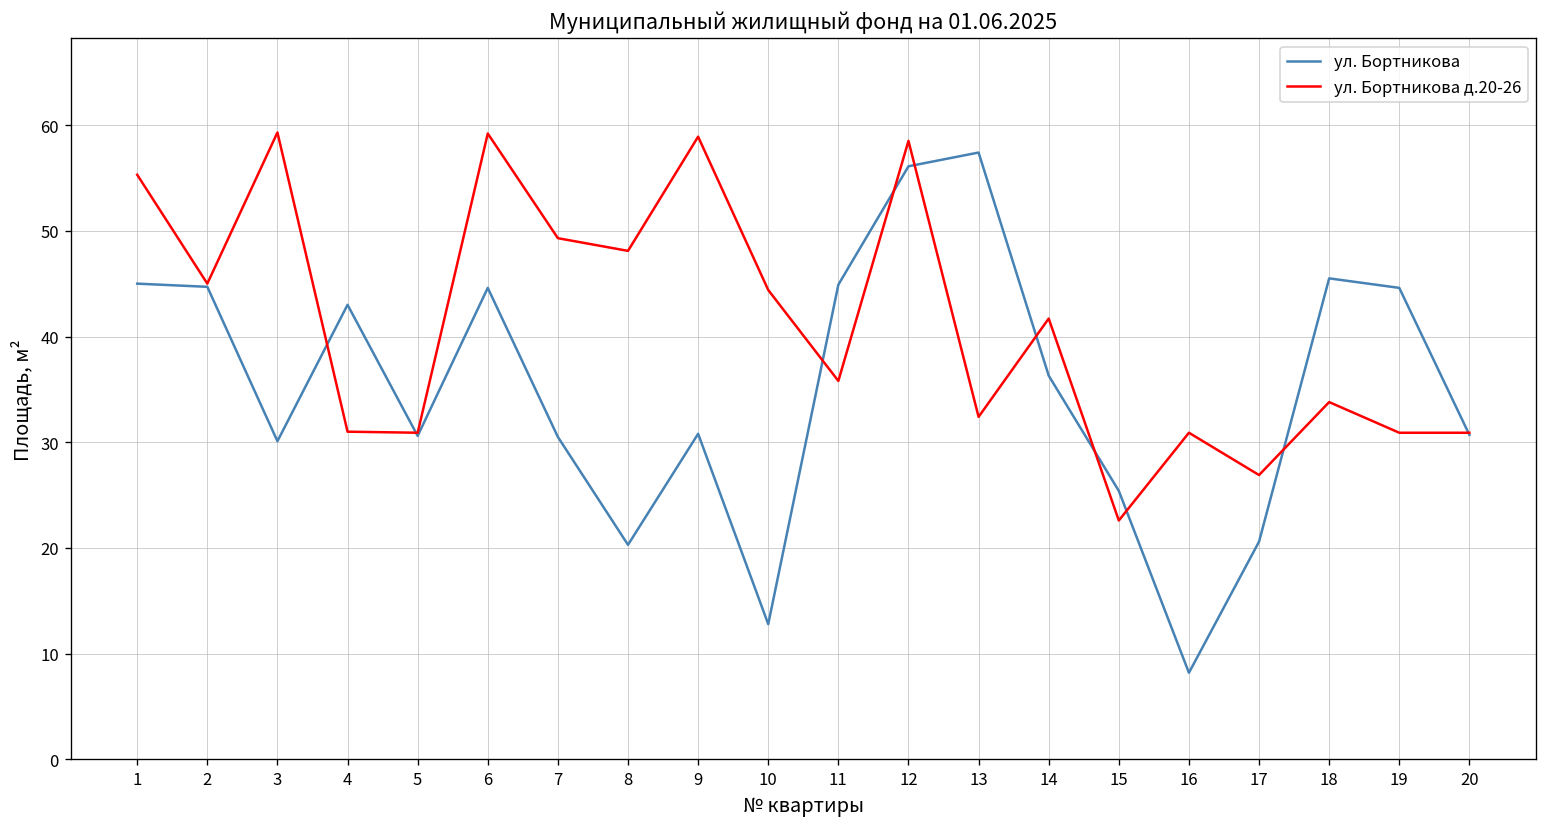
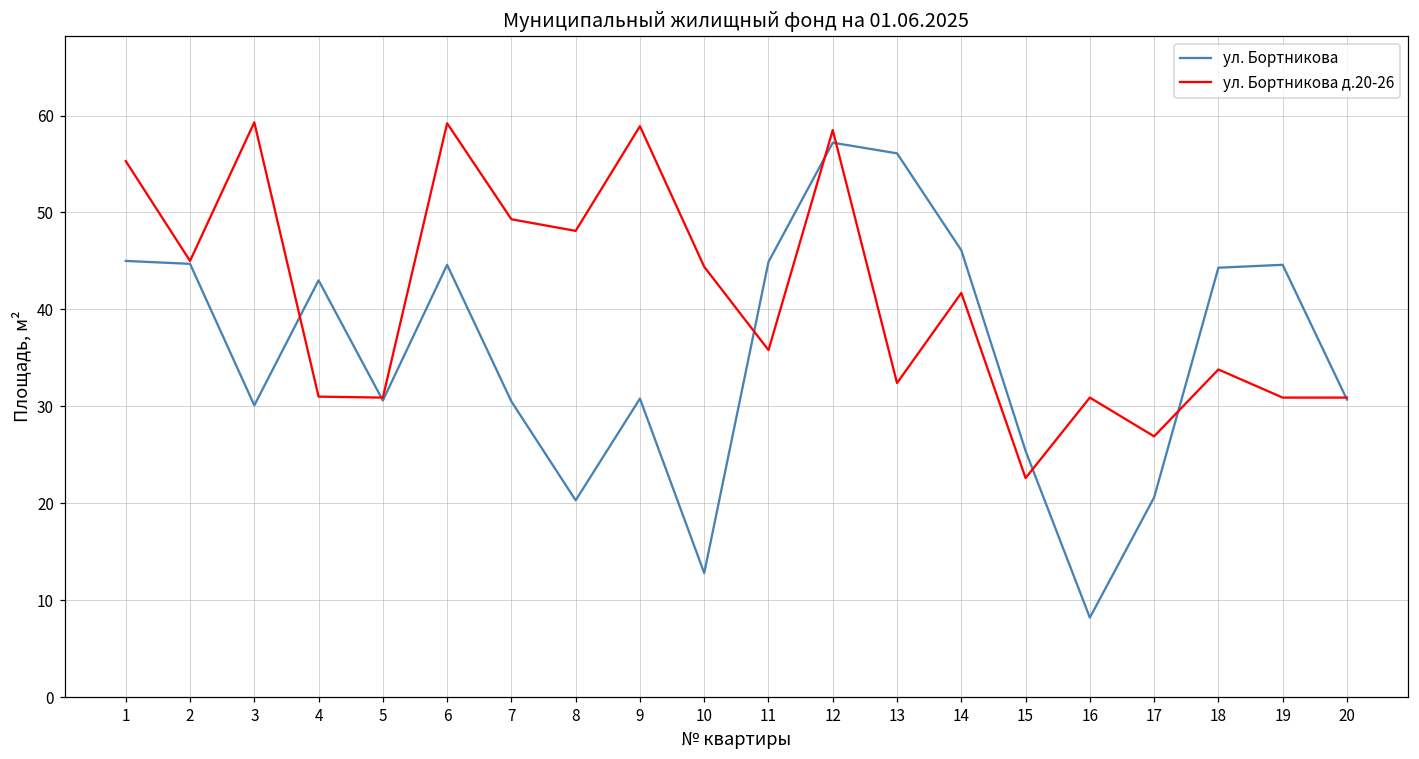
ул. Бортникова, 12: 56 -> 57
ул. Бортникова, 13: 57 -> 56
ул. Бортникова, 14: 36 -> 46
ул. Бортникова, 18: 46 -> 44
